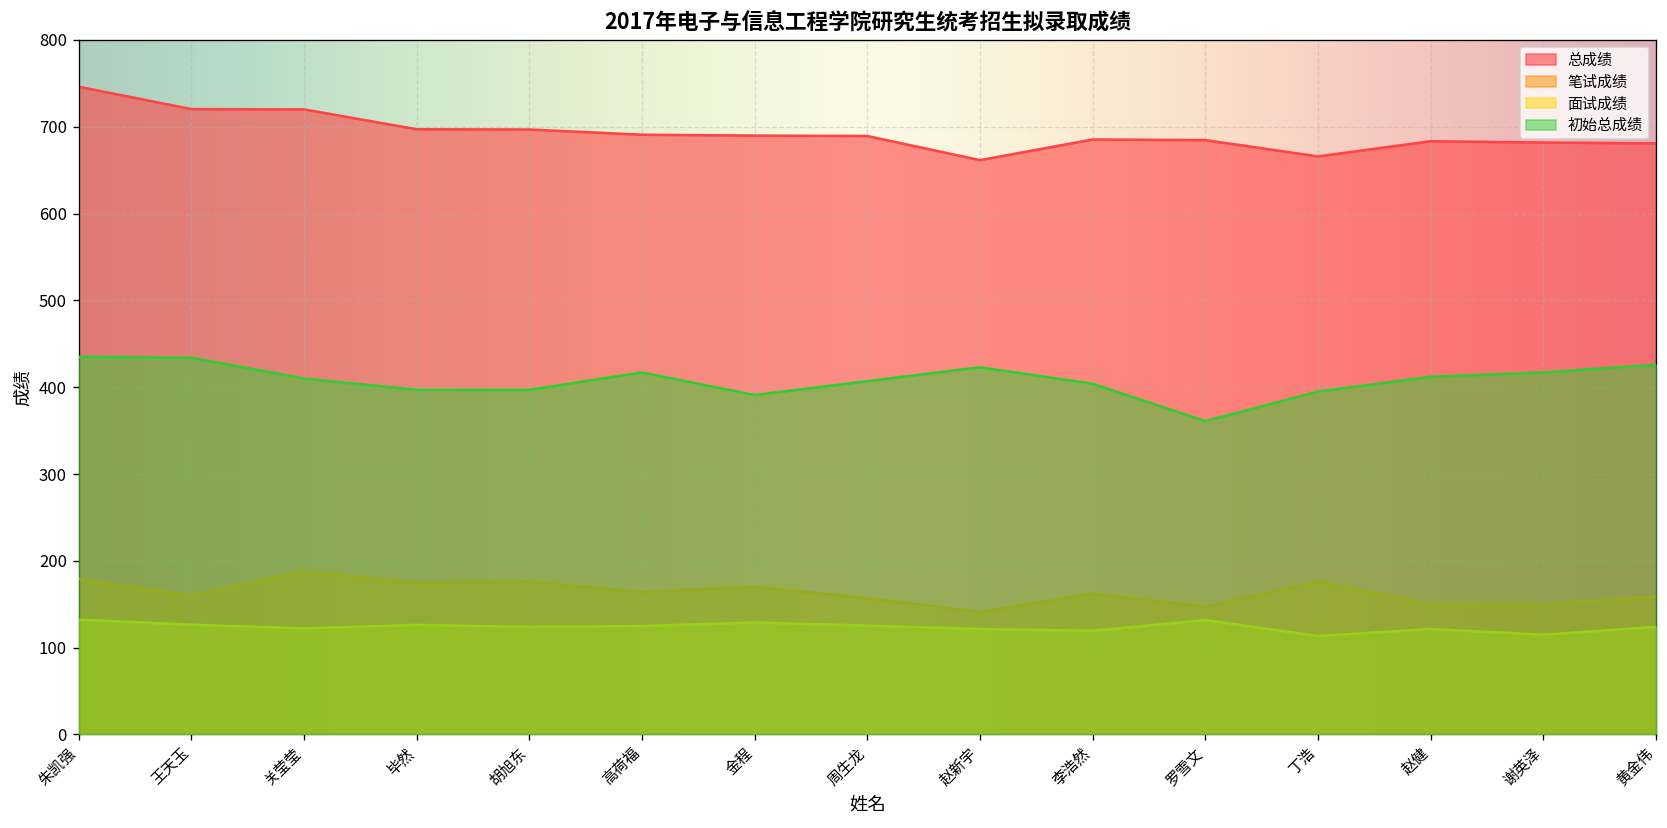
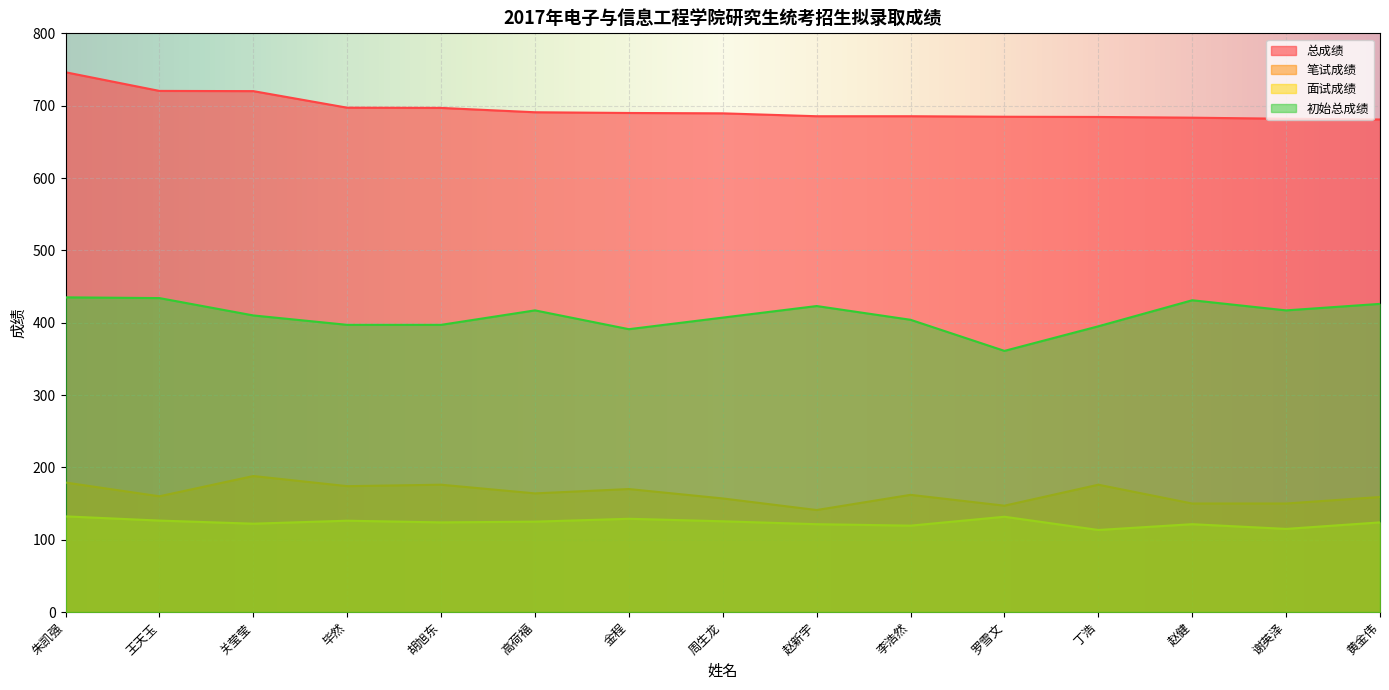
总成绩, 赵新宇: 660 -> 690
总成绩, 丁浩: 670 -> 680
初始总成绩, 赵健: 410 -> 430
